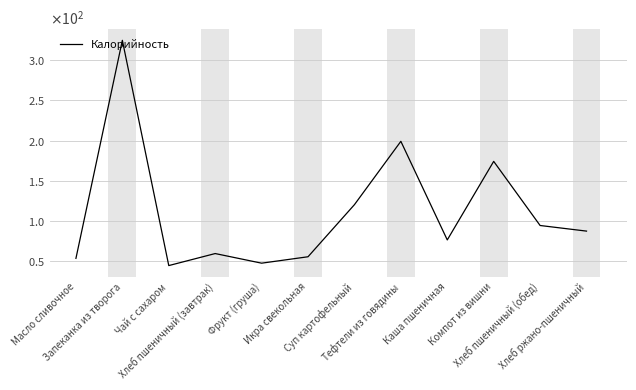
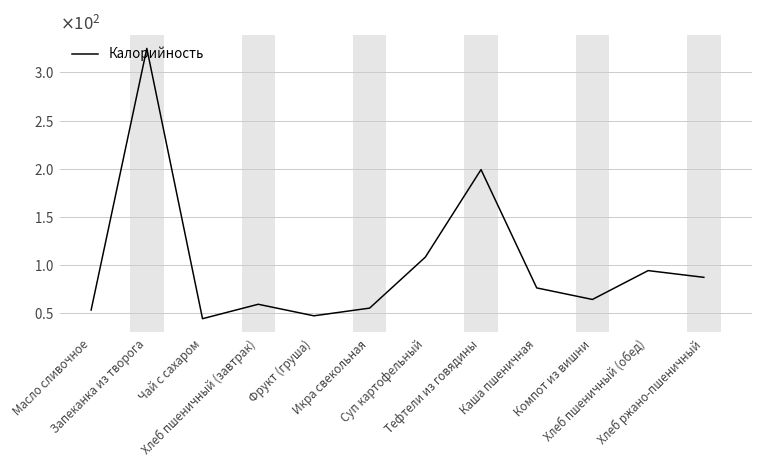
Суп картофельный: 120 -> 110
Компот из вишни: 170 -> 60
